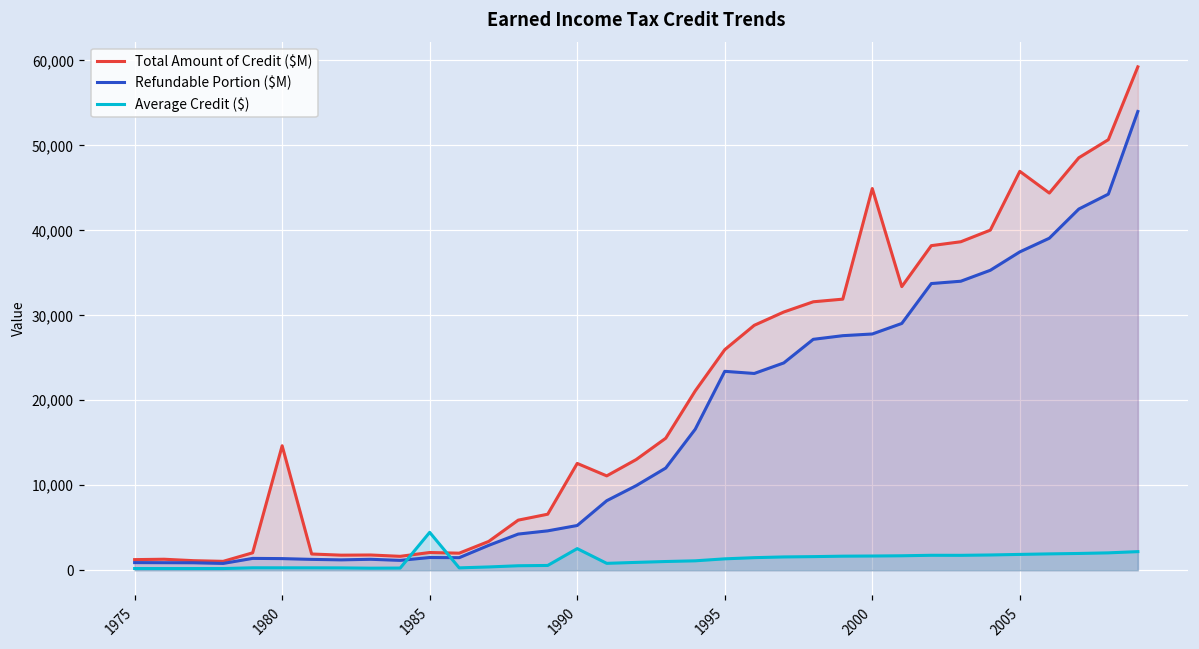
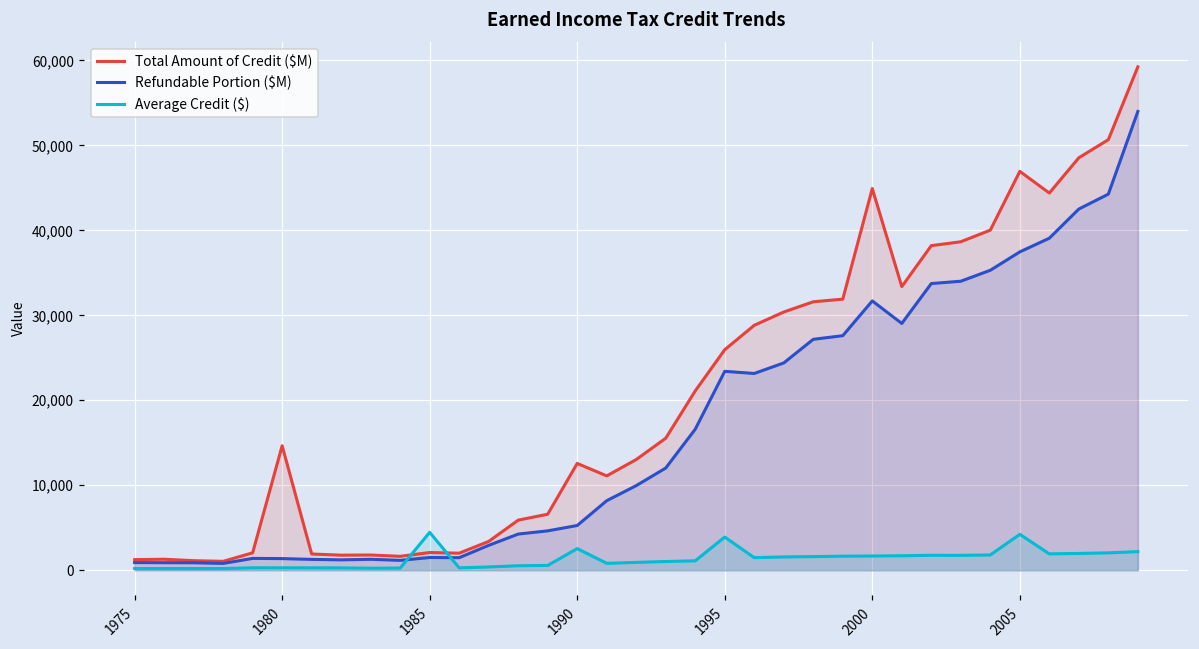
Average Credit ($), 1995: 1,000 -> 4,000
Refundable Portion ($M), 2000: 28,000 -> 32,000
Average Credit ($), 2005: 2,000 -> 4,000
